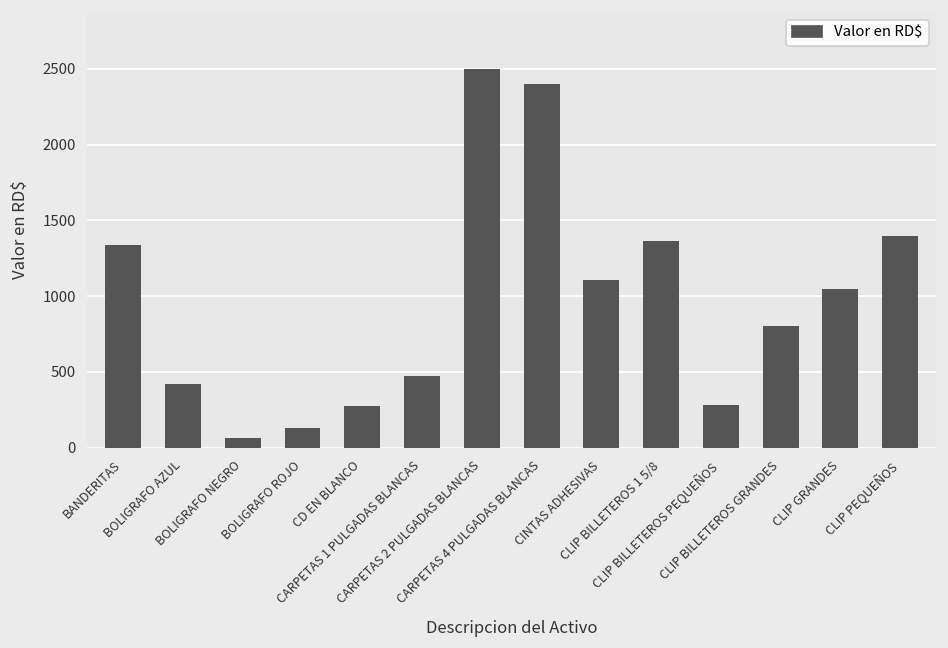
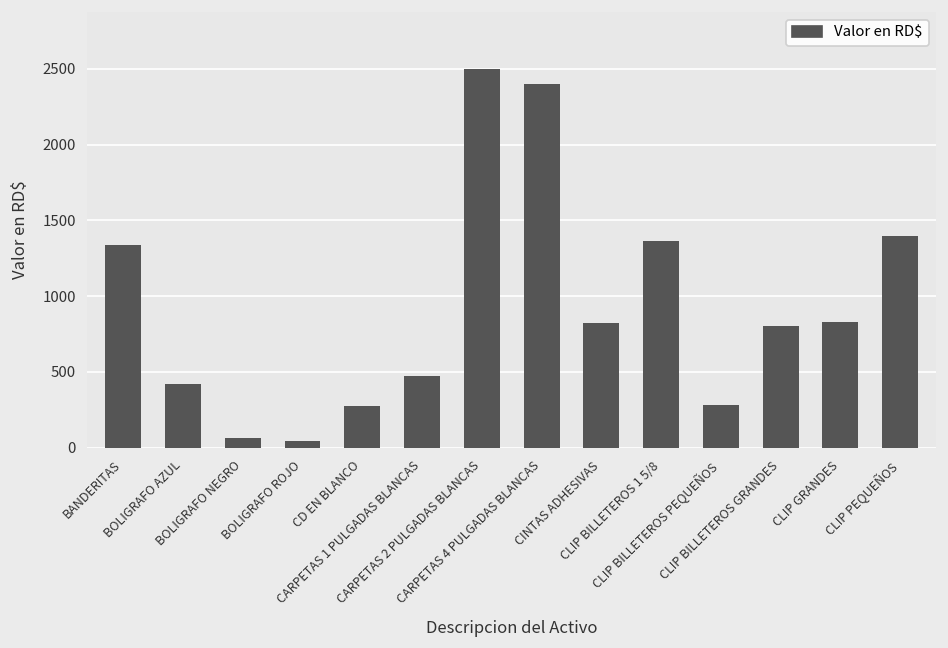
BOLIGRAFO ROJO: 130 -> 50
CINTAS ADHESIVAS: 1110 -> 830
CLIP GRANDES: 1050 -> 830
